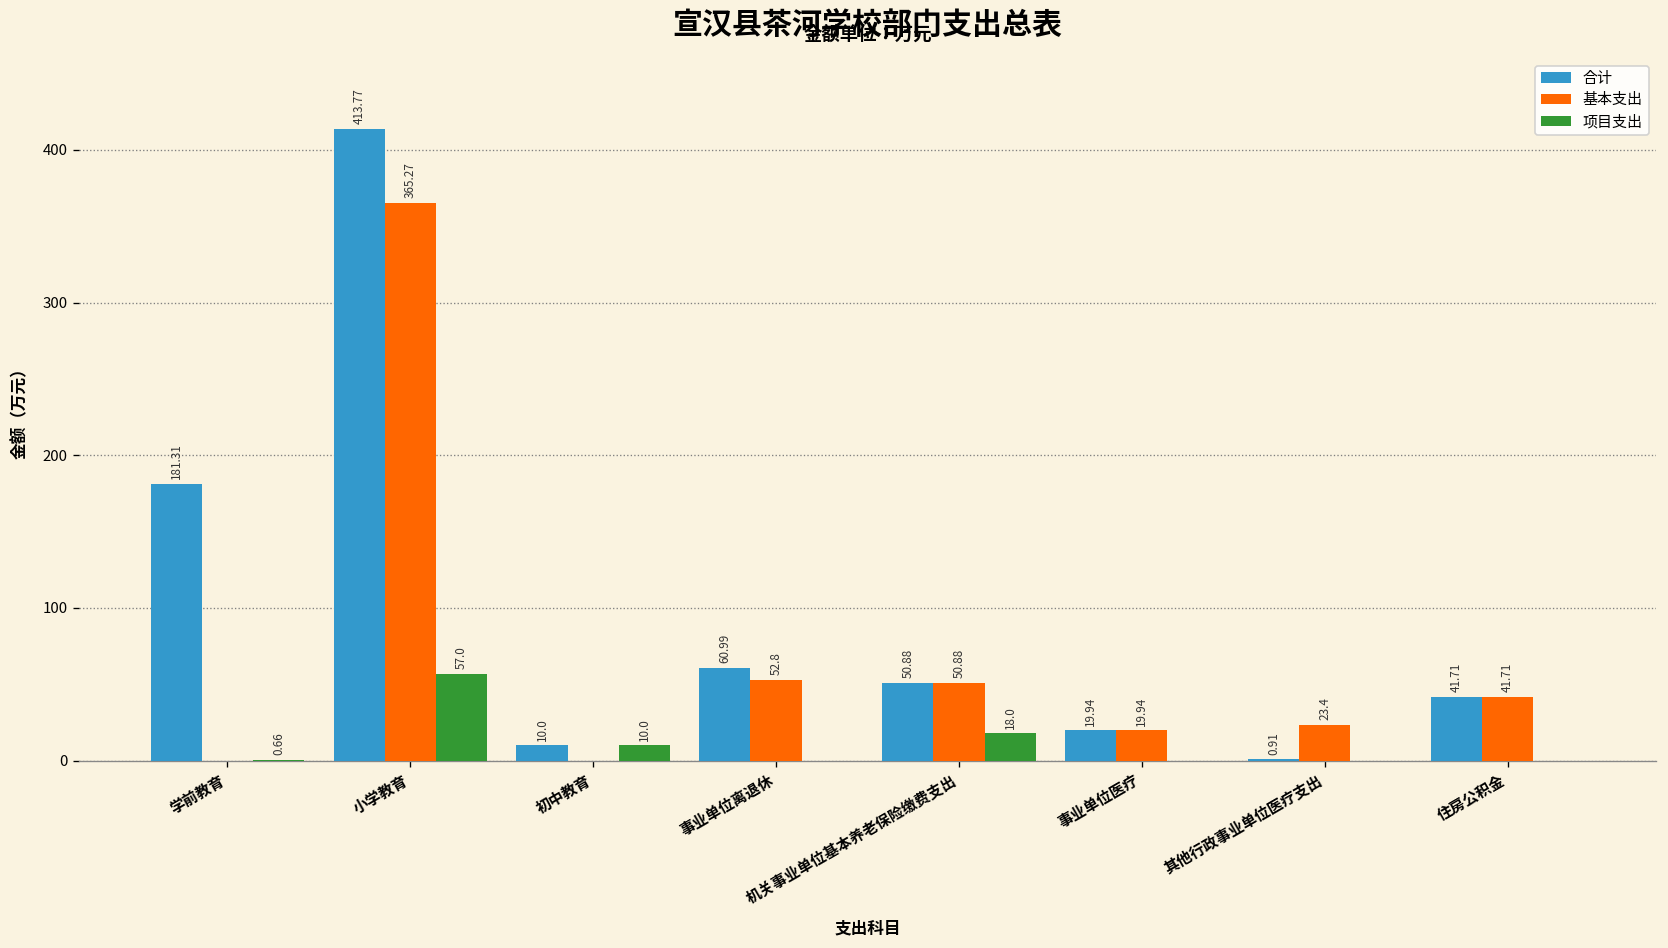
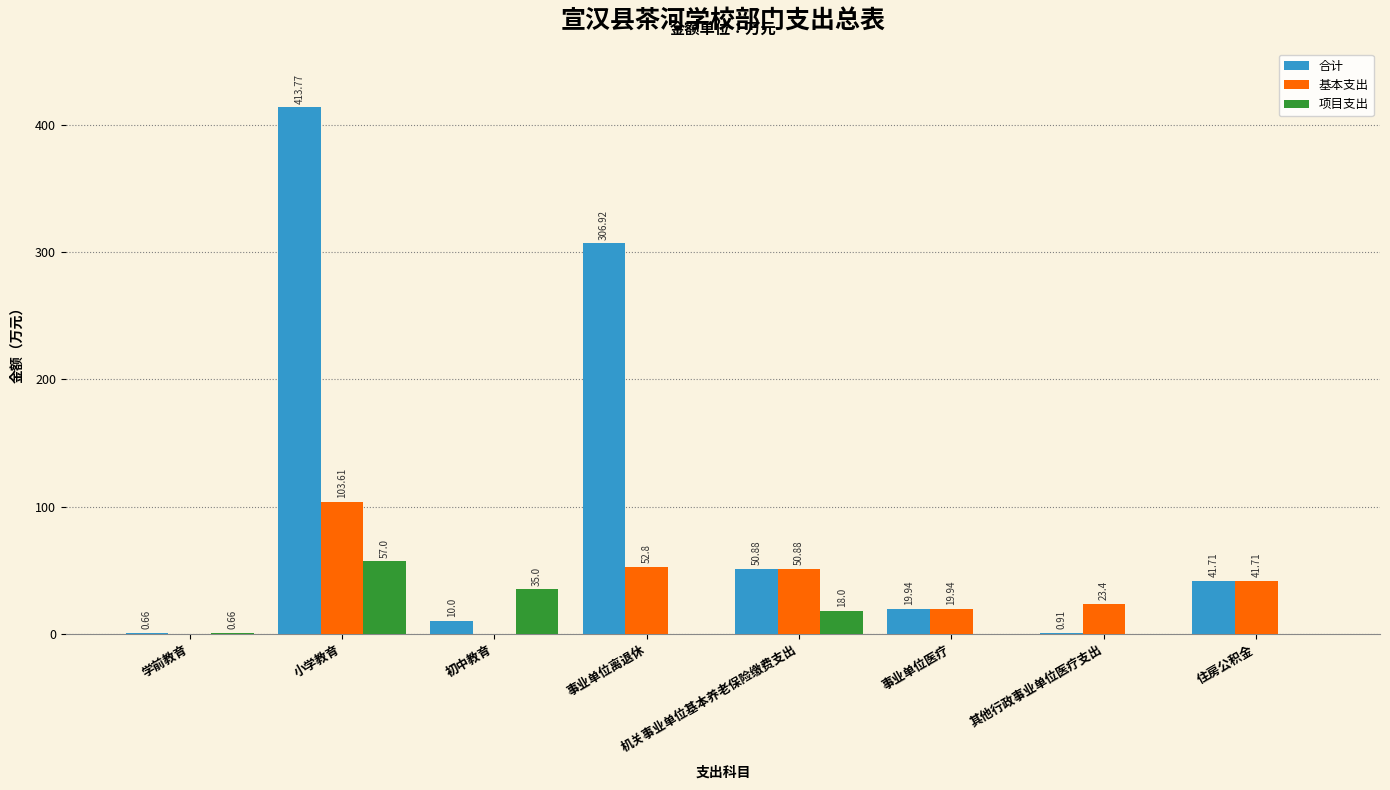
合计, 学前教育: 181.31 -> 0.66
基本支出, 小学教育: 365.27 -> 103.61
项目支出, 初中教育: 10.0 -> 35.0
合计, 事业单位离退休: 60.99 -> 306.92
